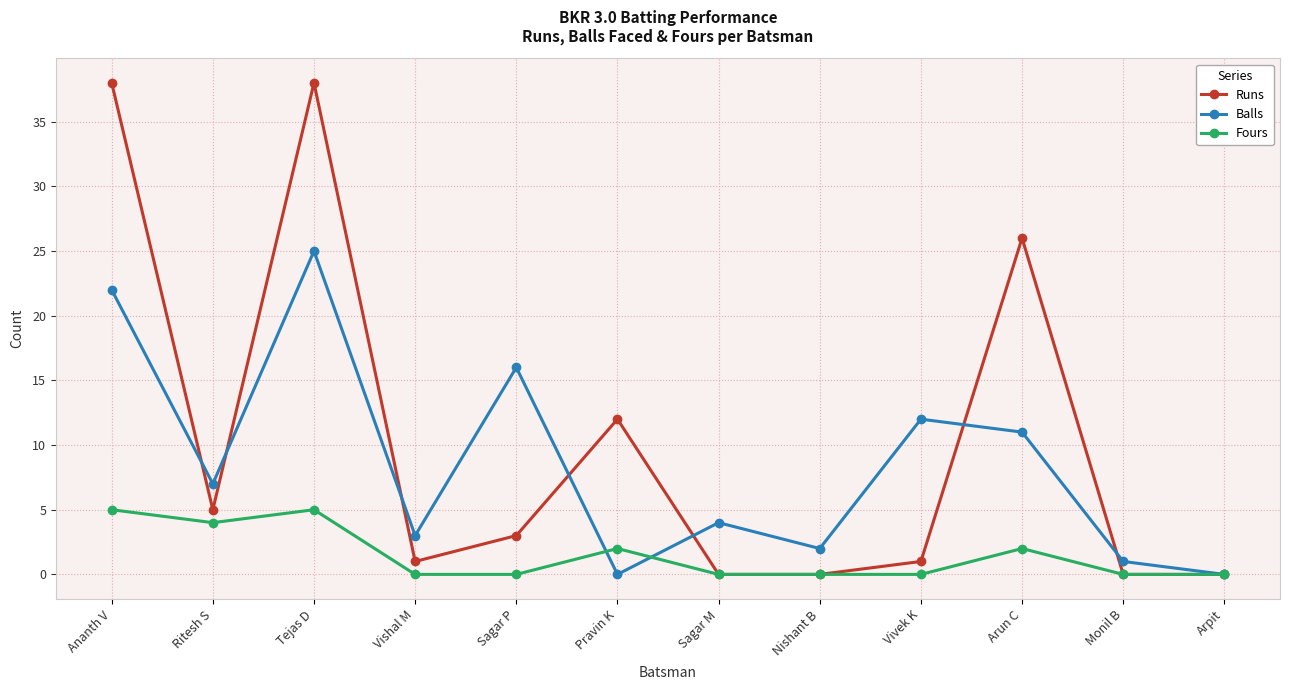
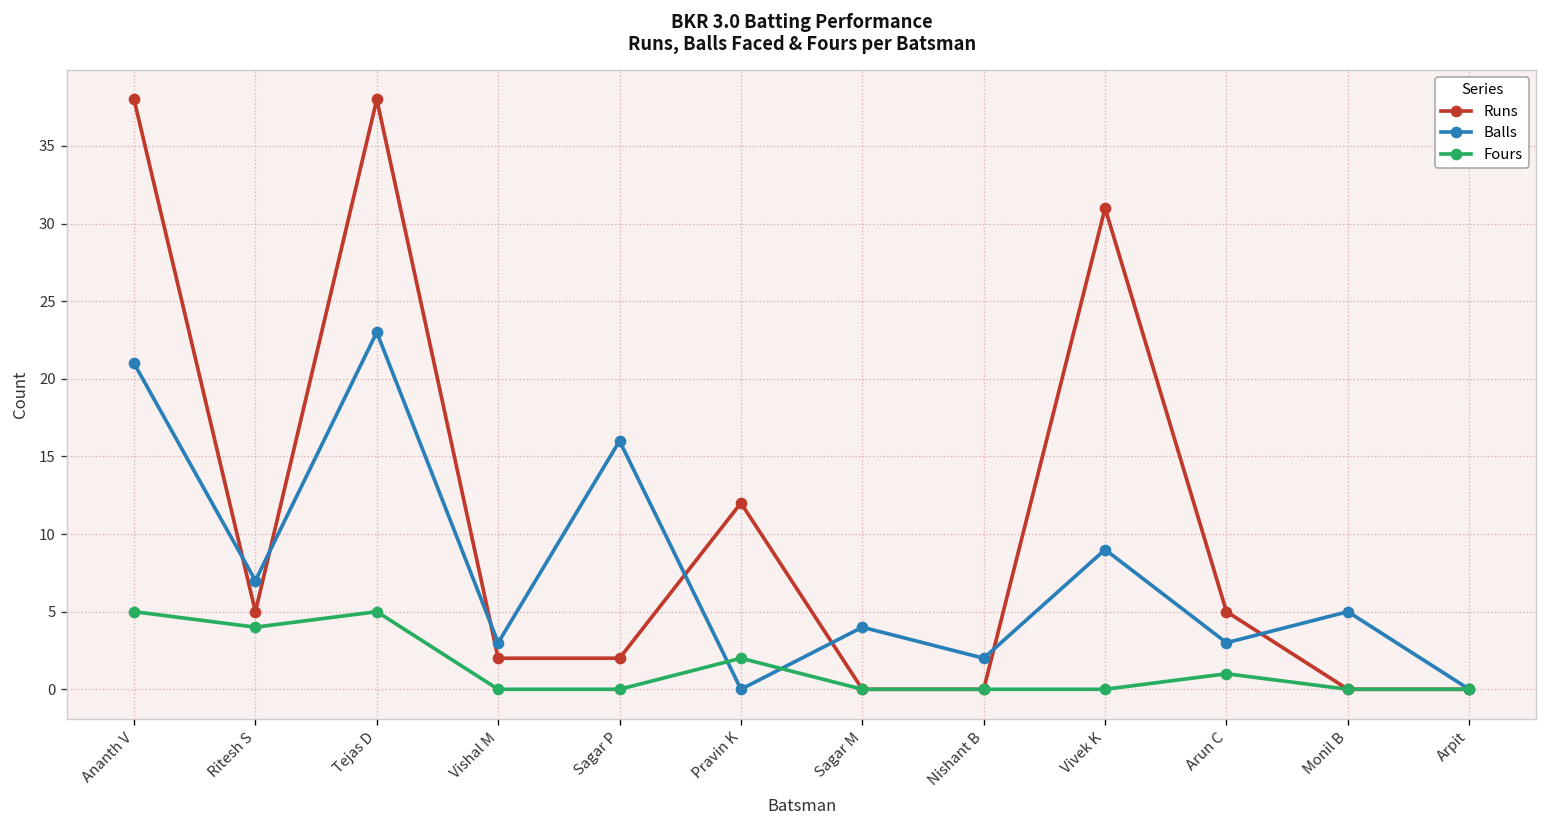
Balls, Ananth V: 22 -> 21
Balls, Tejas D: 25 -> 23
Runs, Vishal M: 1 -> 2
Runs, Sagar P: 3 -> 2
Runs, Vivek K: 1 -> 31
Balls, Vivek K: 12 -> 9
Runs, Arun C: 26 -> 5
Balls, Arun C: 11 -> 3
Fours, Arun C: 2 -> 1
Balls, Monil B: 1 -> 5
